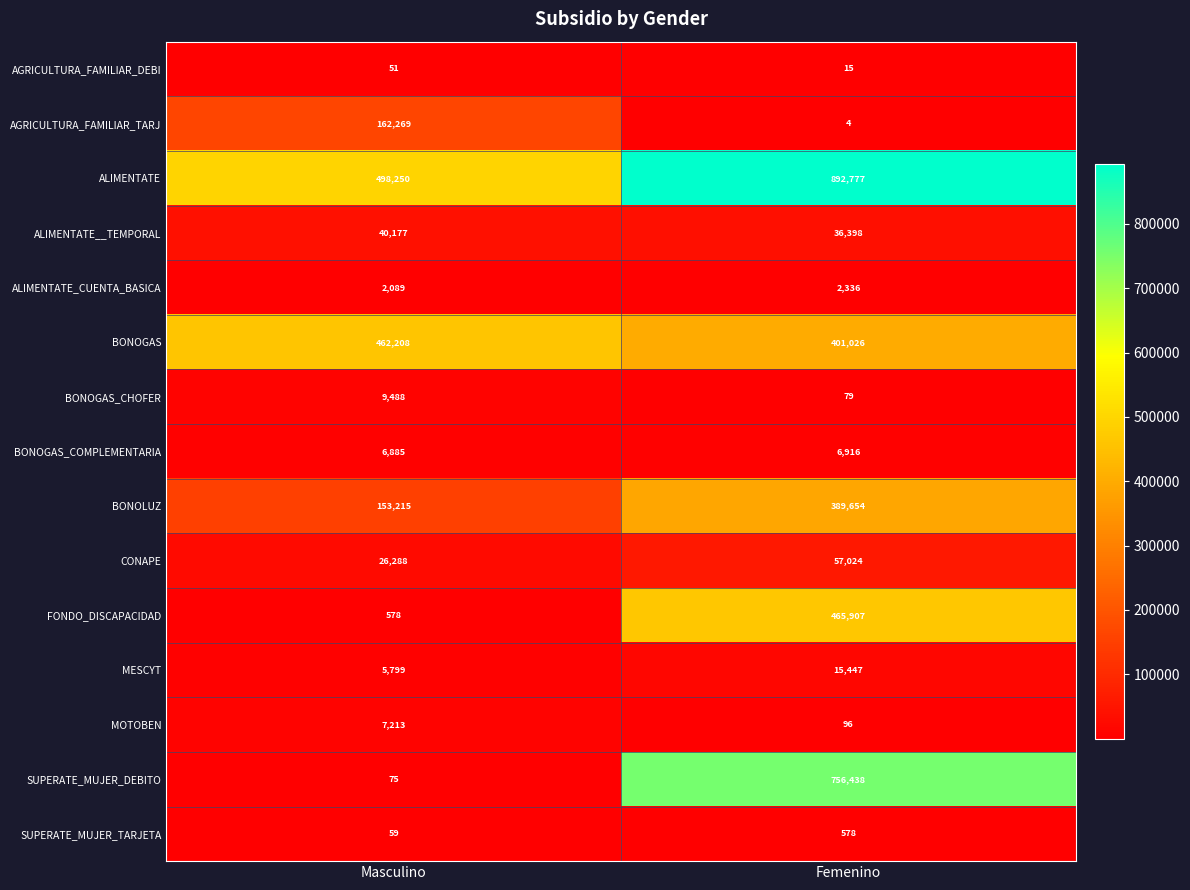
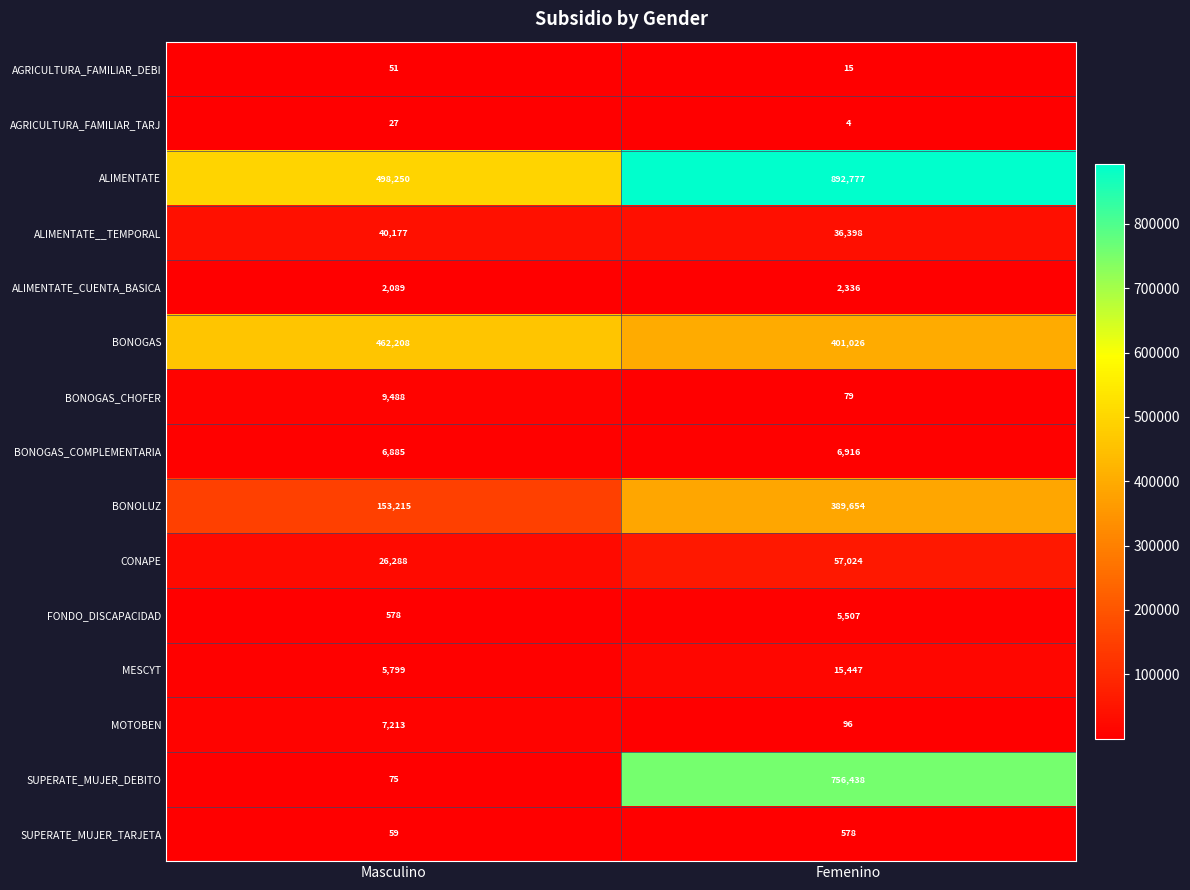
AGRICULTURA_FAMILIAR_TARJ, Masculino: 162,269 -> 27
FONDO_DISCAPACIDAD, Femenino: 465,907 -> 5,507
